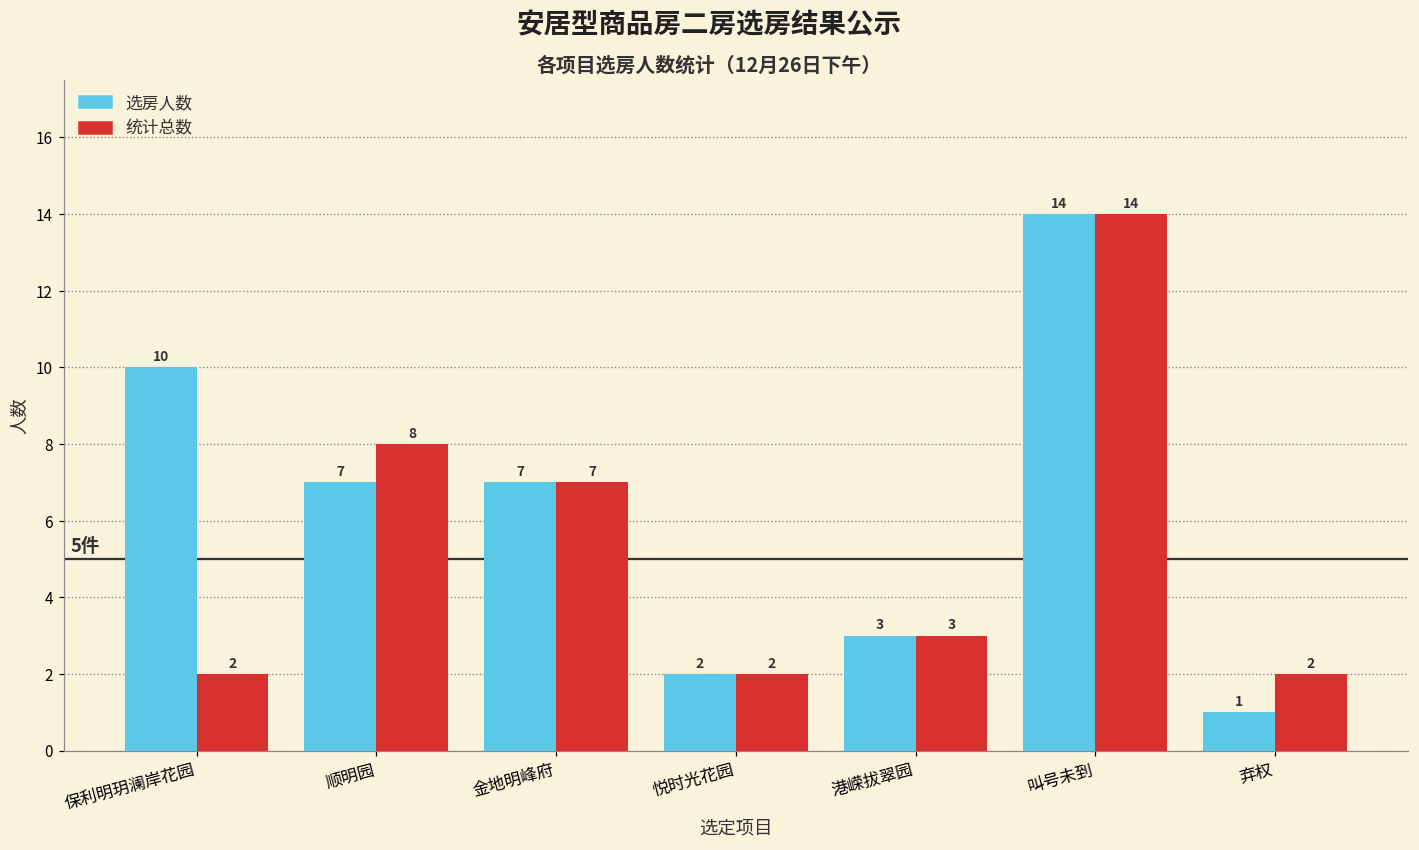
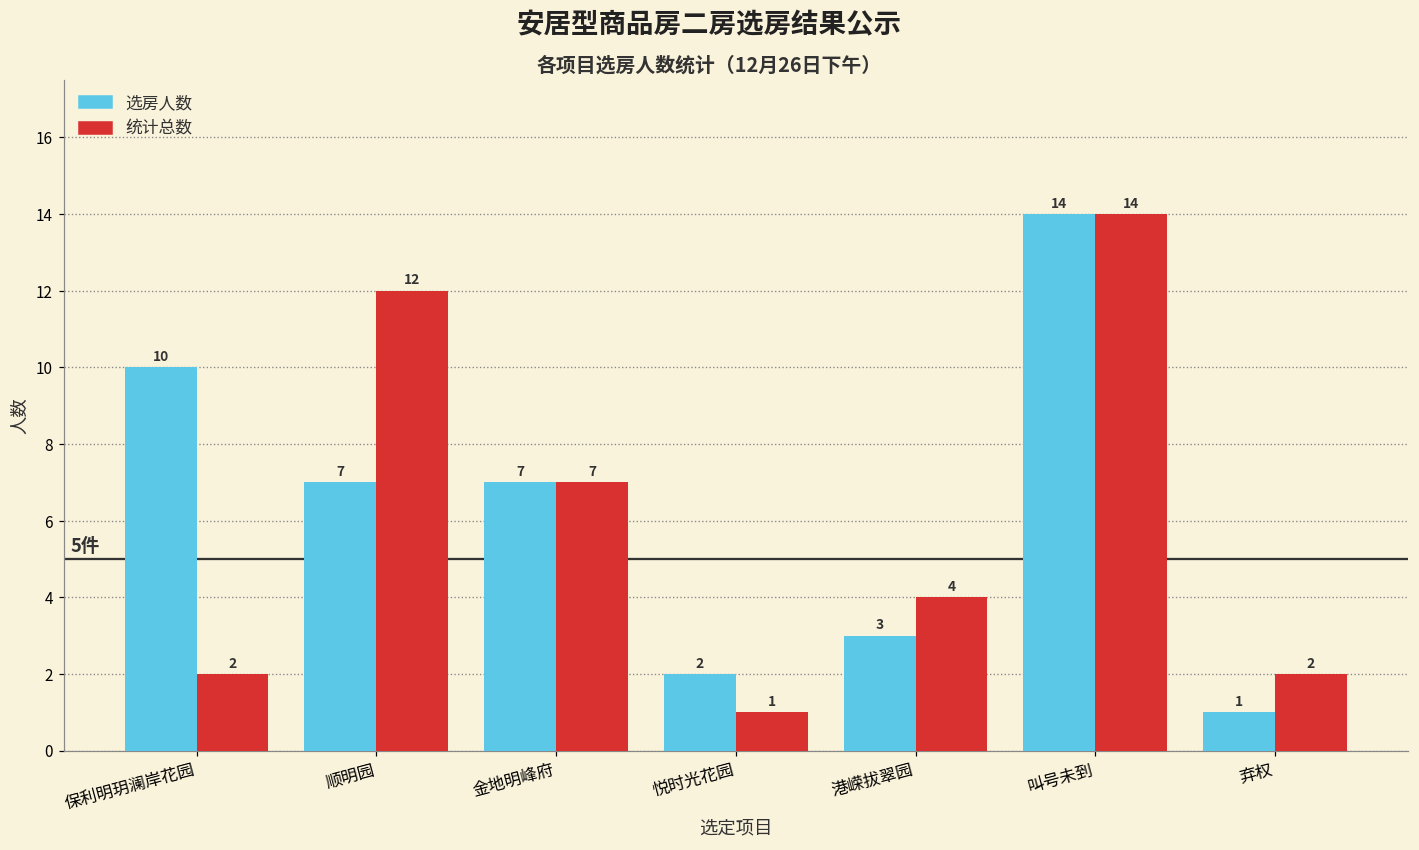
统计总数, 顺明园: 8 -> 12
统计总数, 悦时光花园: 2 -> 1
统计总数, 港嵘拔翠园: 3 -> 4
